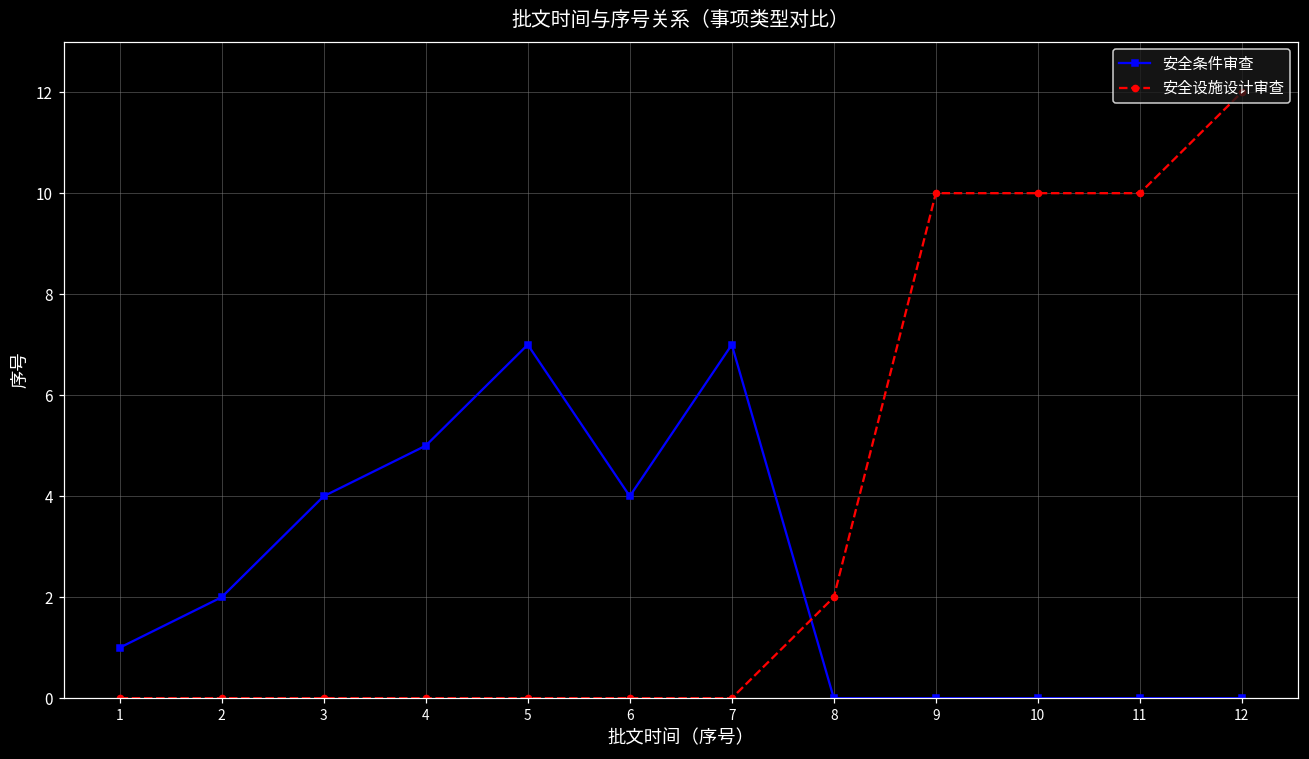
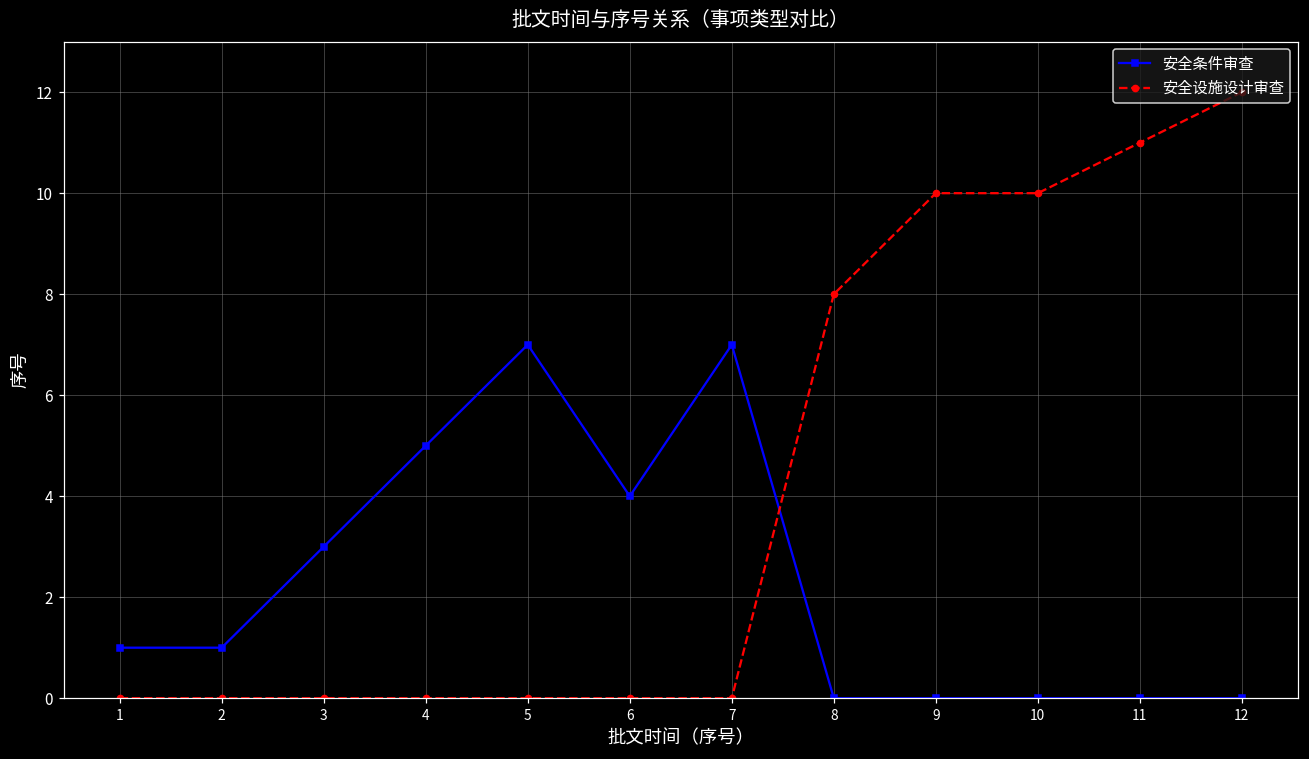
安全条件审查, 2: 2 -> 1
安全条件审查, 3: 4 -> 3
安全设施设计审查, 8: 2 -> 8
安全设施设计审查, 11: 10 -> 11
